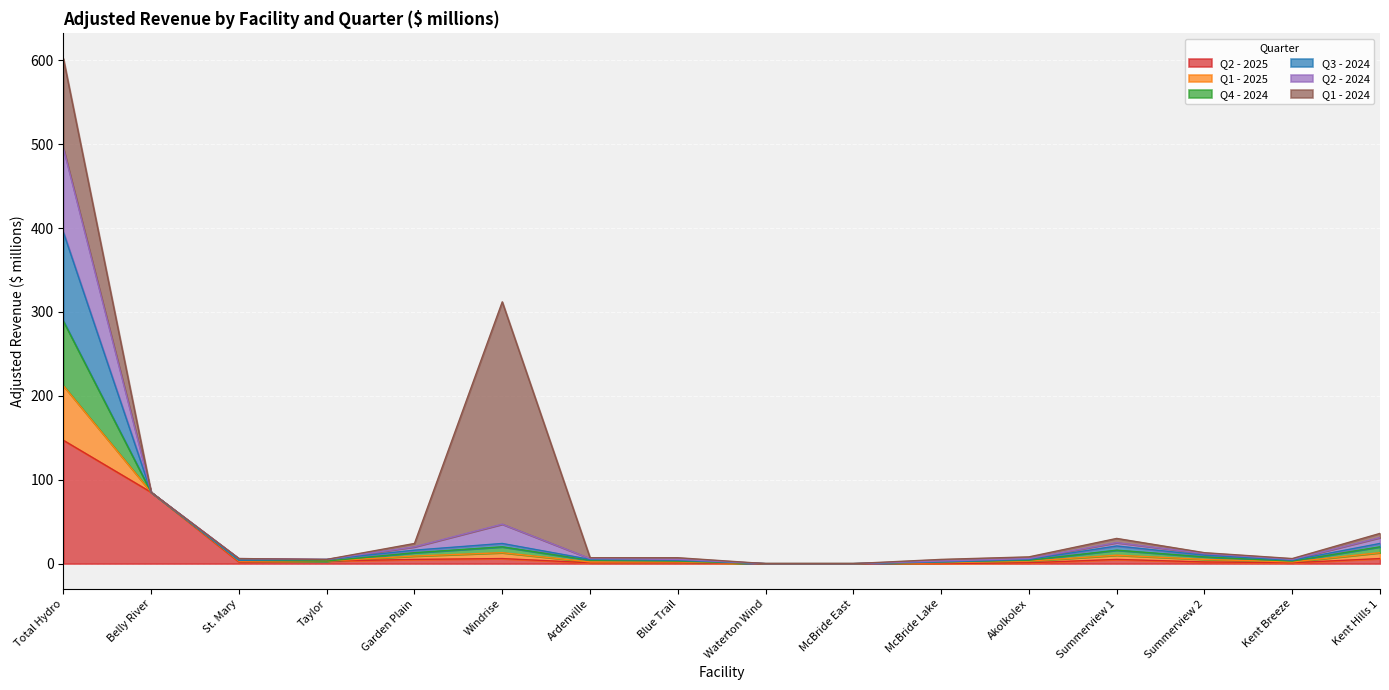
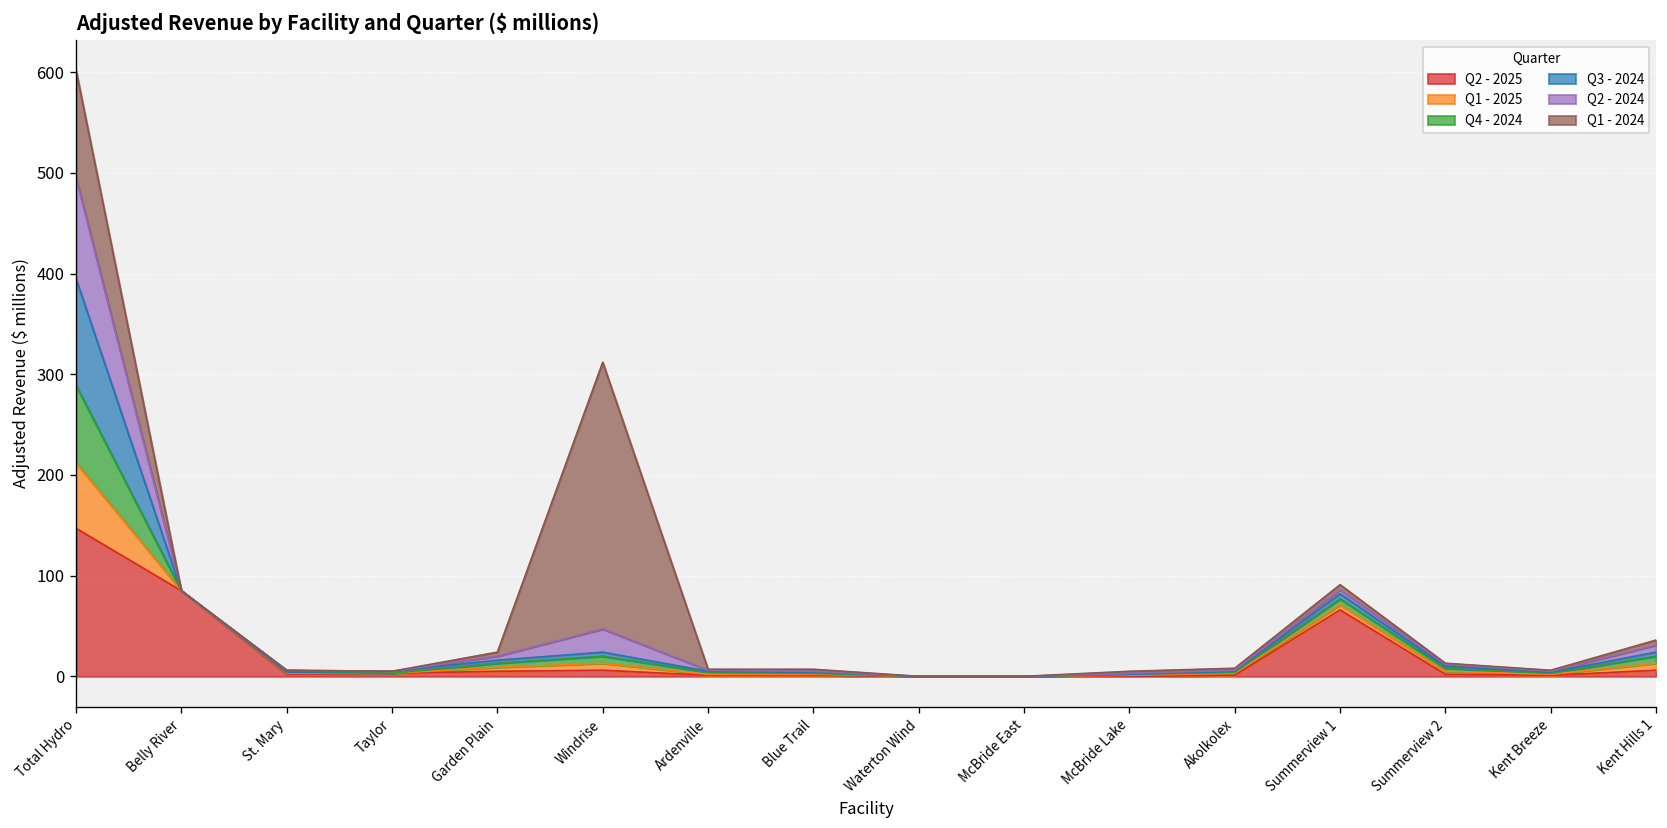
Q2 - 2025, Summerview 1: 10 -> 70
